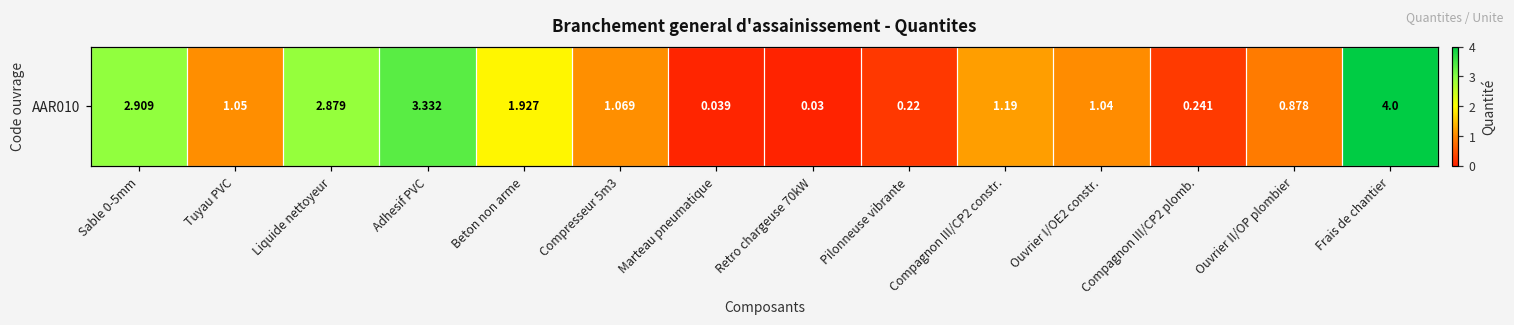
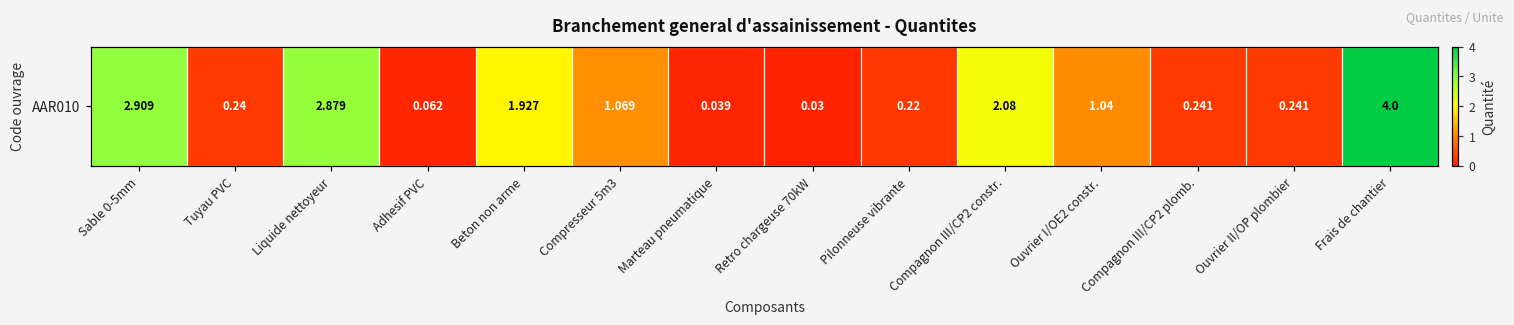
AAR010, Tuyau PVC: 1.05 -> 0.24
AAR010, Adhesif PVC: 3.332 -> 0.062
AAR010, Compagnon III/CP2 constr.: 1.19 -> 2.08
AAR010, Ouvrier II/OP plombier: 0.878 -> 0.241
